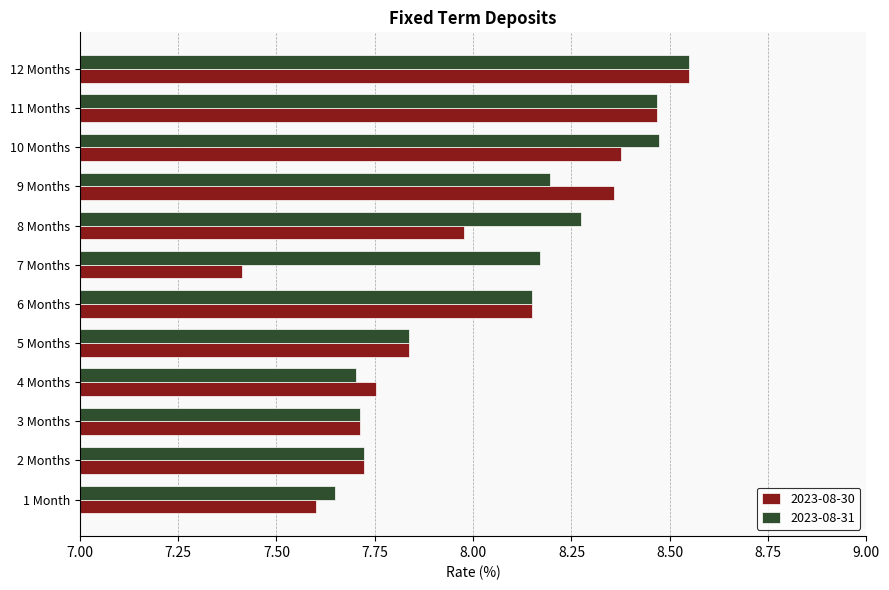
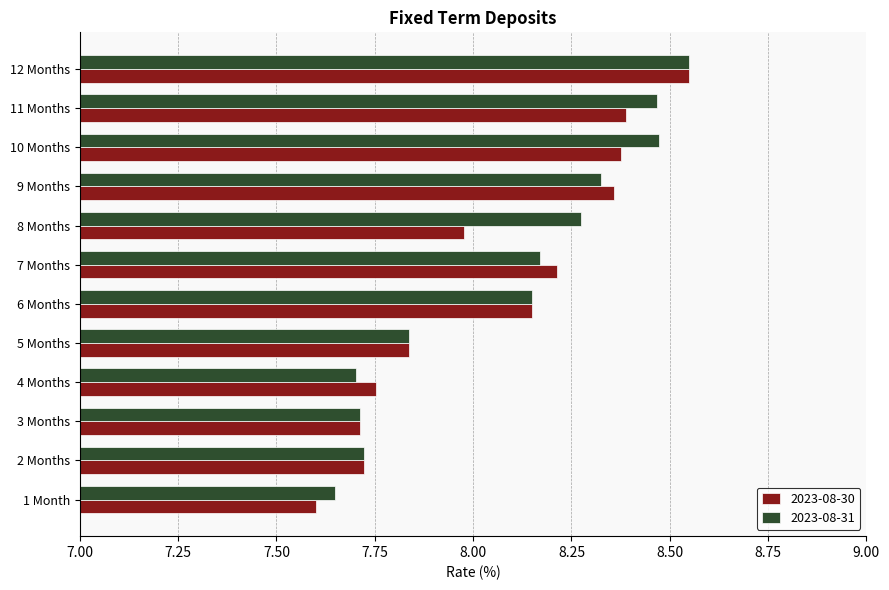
2023-08-30, 11 Months: 8.47 -> 8.39
2023-08-31, 9 Months: 8.20 -> 8.33
2023-08-30, 7 Months: 7.41 -> 8.21
